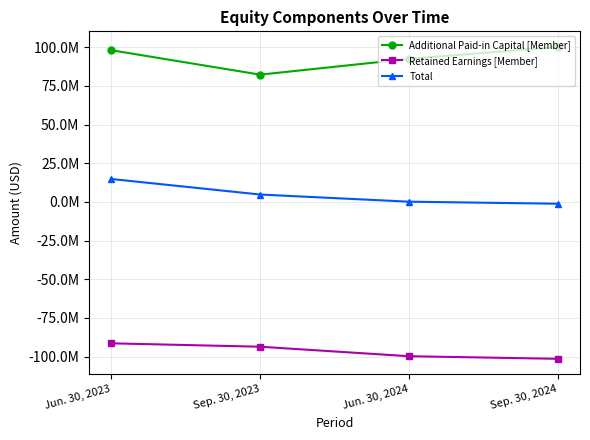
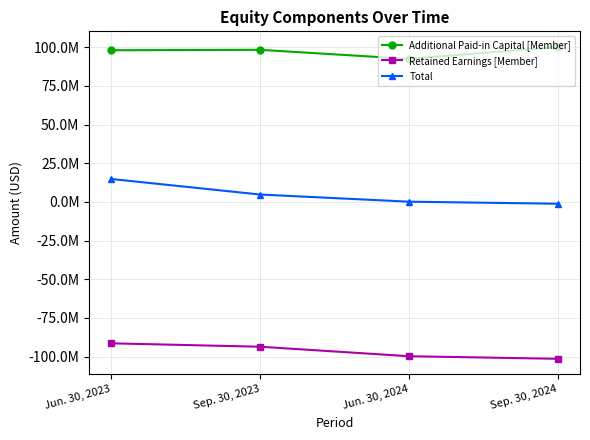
Additional Paid-in Capital [Member], Sep. 30, 2023: 82000000 -> 98000000
